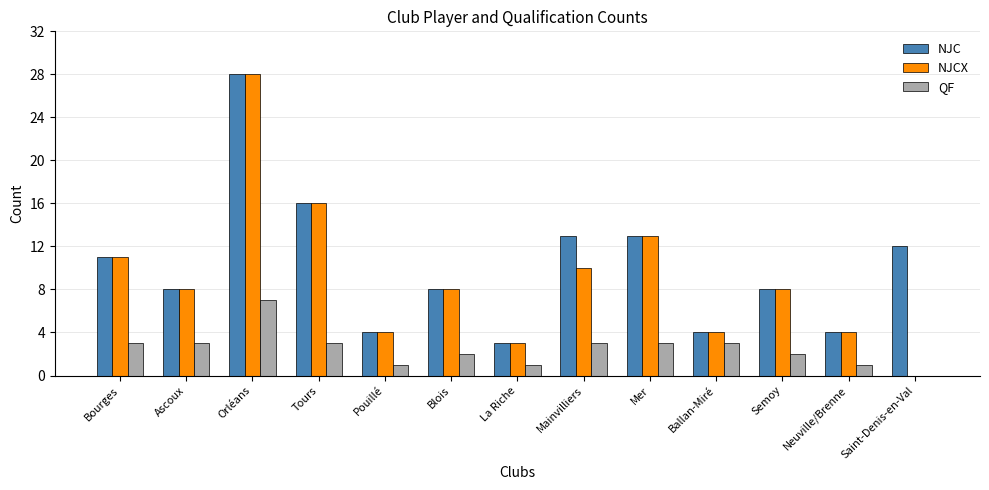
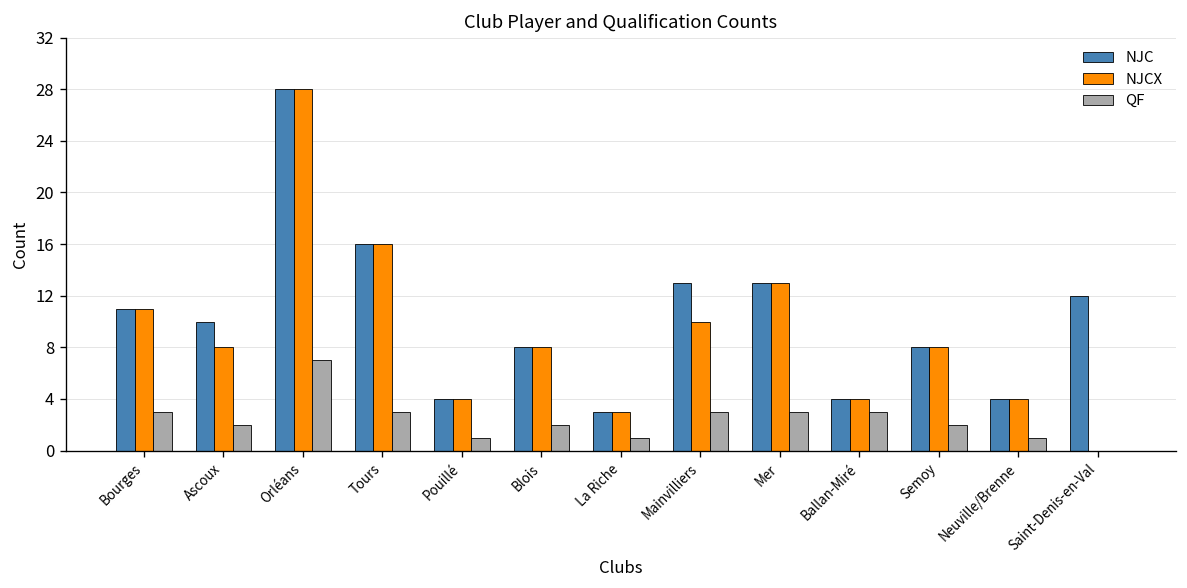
NJC, Ascoux: 8 -> 10
QF, Ascoux: 3 -> 2
